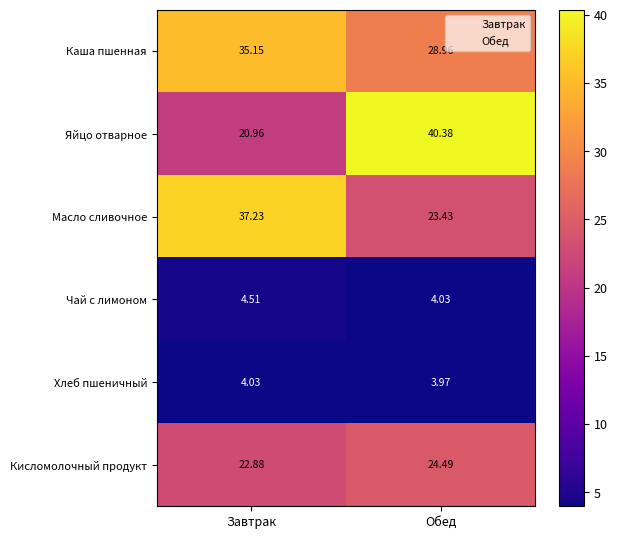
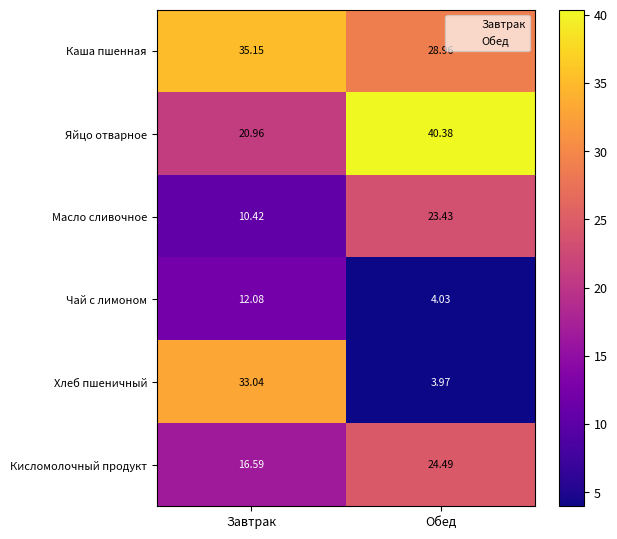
Масло сливочное, Завтрак: 37.23 -> 10.42
Чай с лимоном, Завтрак: 4.51 -> 12.08
Хлеб пшеничный, Завтрак: 4.03 -> 33.04
Кисломолочный продукт, Завтрак: 22.88 -> 16.59
